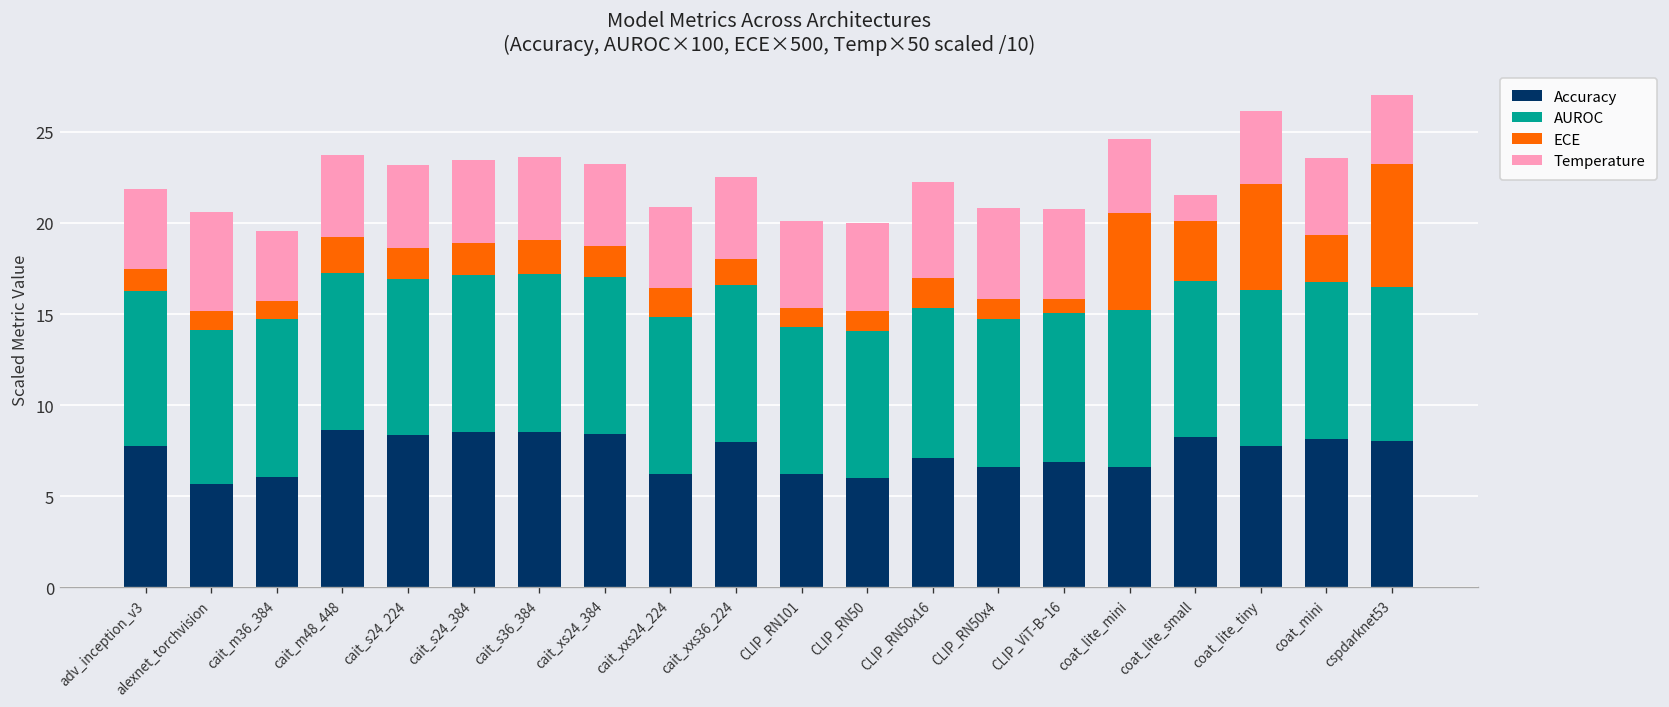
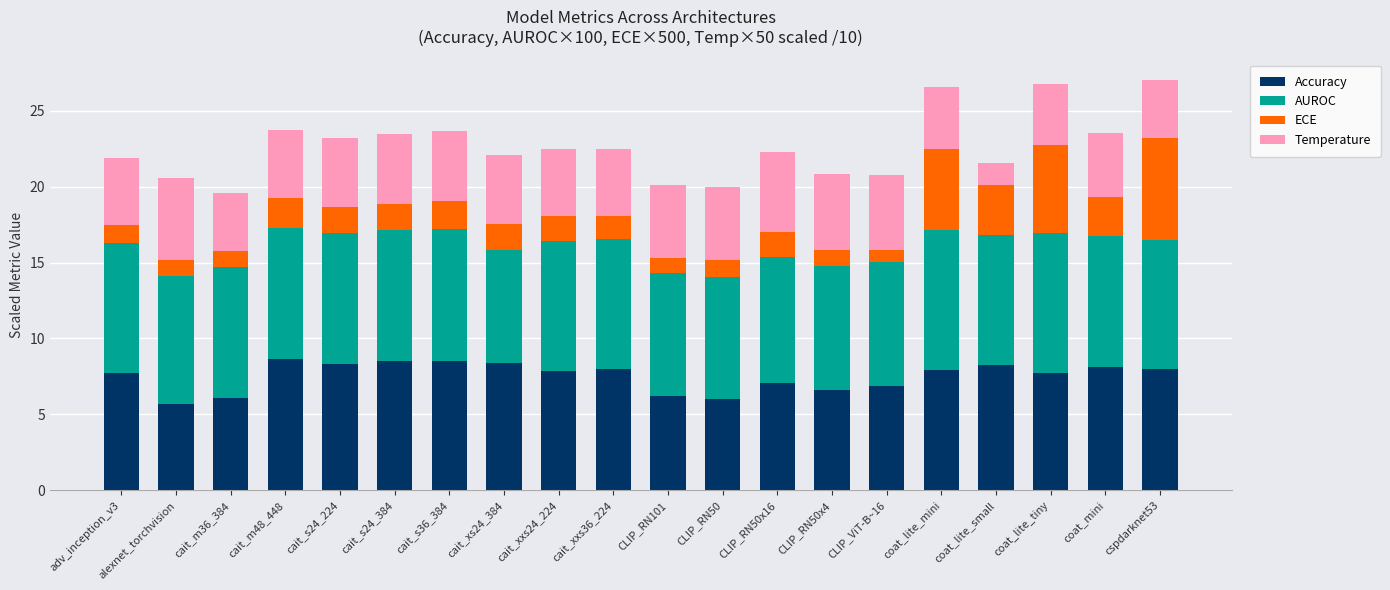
AUROC, cait_xs24_384: 8.6 -> 7.5
Accuracy, cait_xxs24_224: 6.2 -> 7.8
Accuracy, coat_lite_mini: 6.6 -> 7.9
AUROC, coat_lite_mini: 8.6 -> 9.2
AUROC, coat_lite_tiny: 8.6 -> 9.2
